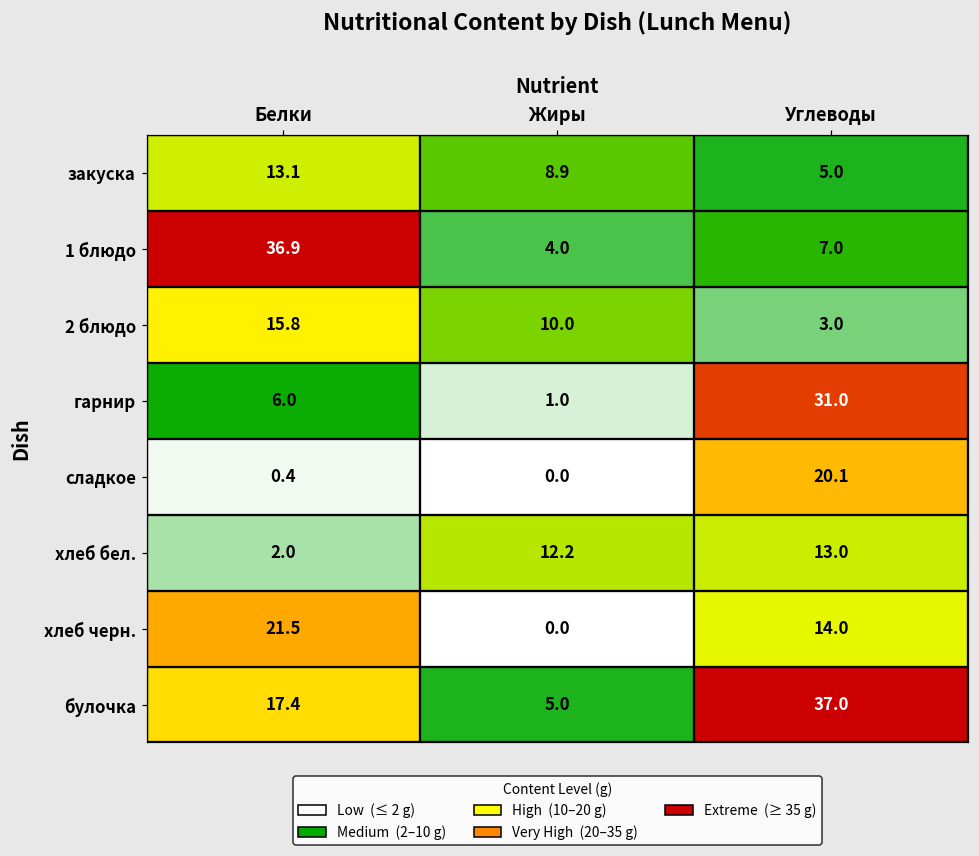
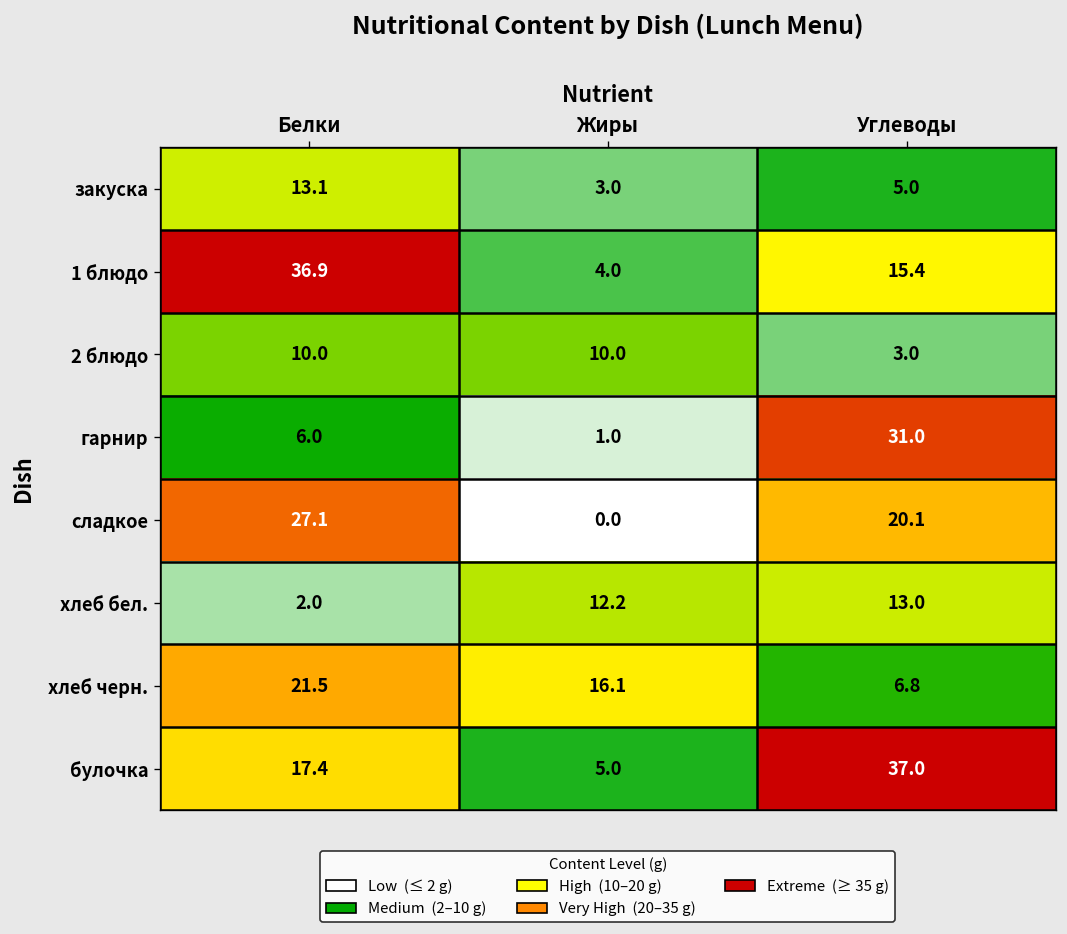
закуска, Жиры: 8.9 -> 3.0
1 блюдо, Углеводы: 7.0 -> 15.4
2 блюдо, Белки: 15.8 -> 10.0
сладкое, Белки: 0.4 -> 27.1
хлеб черн., Жиры: 0.0 -> 16.1
хлеб черн., Углеводы: 14.0 -> 6.8
